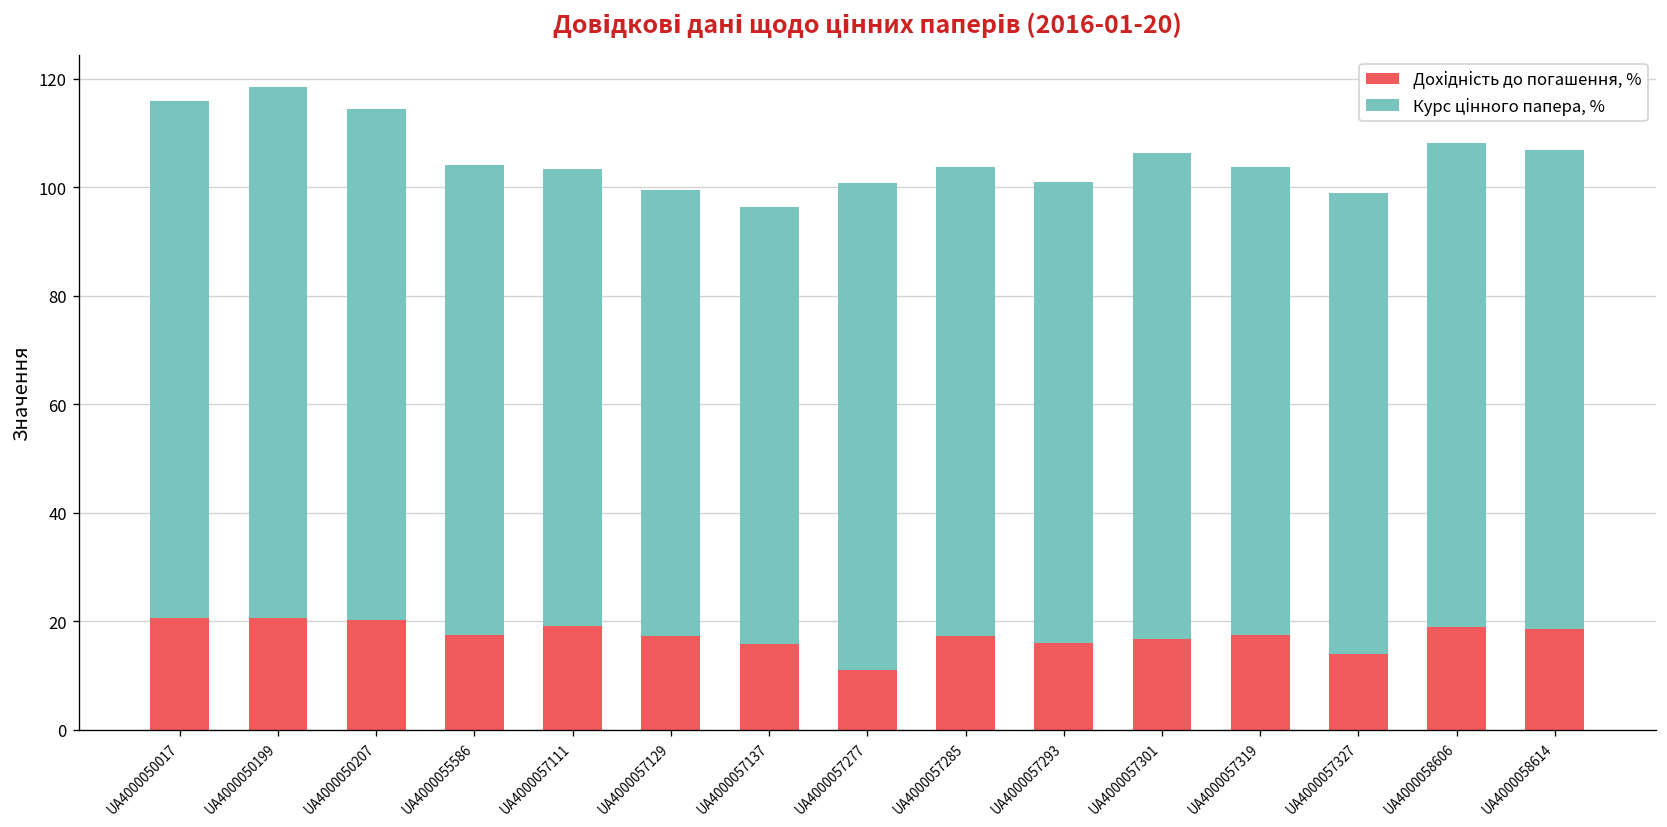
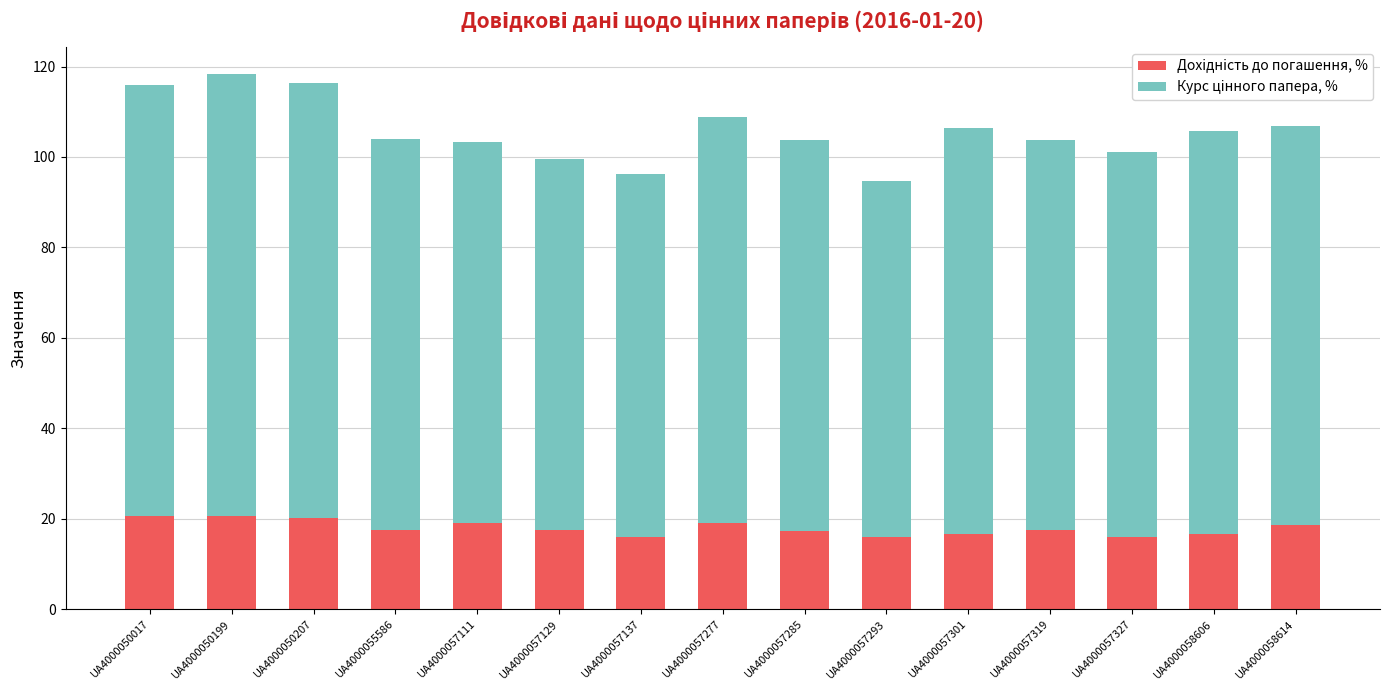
Курс цінного папера, %, UA4000050207: 94 -> 96
Дохідність до погашення, %, UA4000057277: 11 -> 19
Курс цінного папера, %, UA4000057293: 85 -> 79
Дохідність до погашення, %, UA4000057327: 14 -> 16
Дохідність до погашення, %, UA4000058606: 19 -> 17
